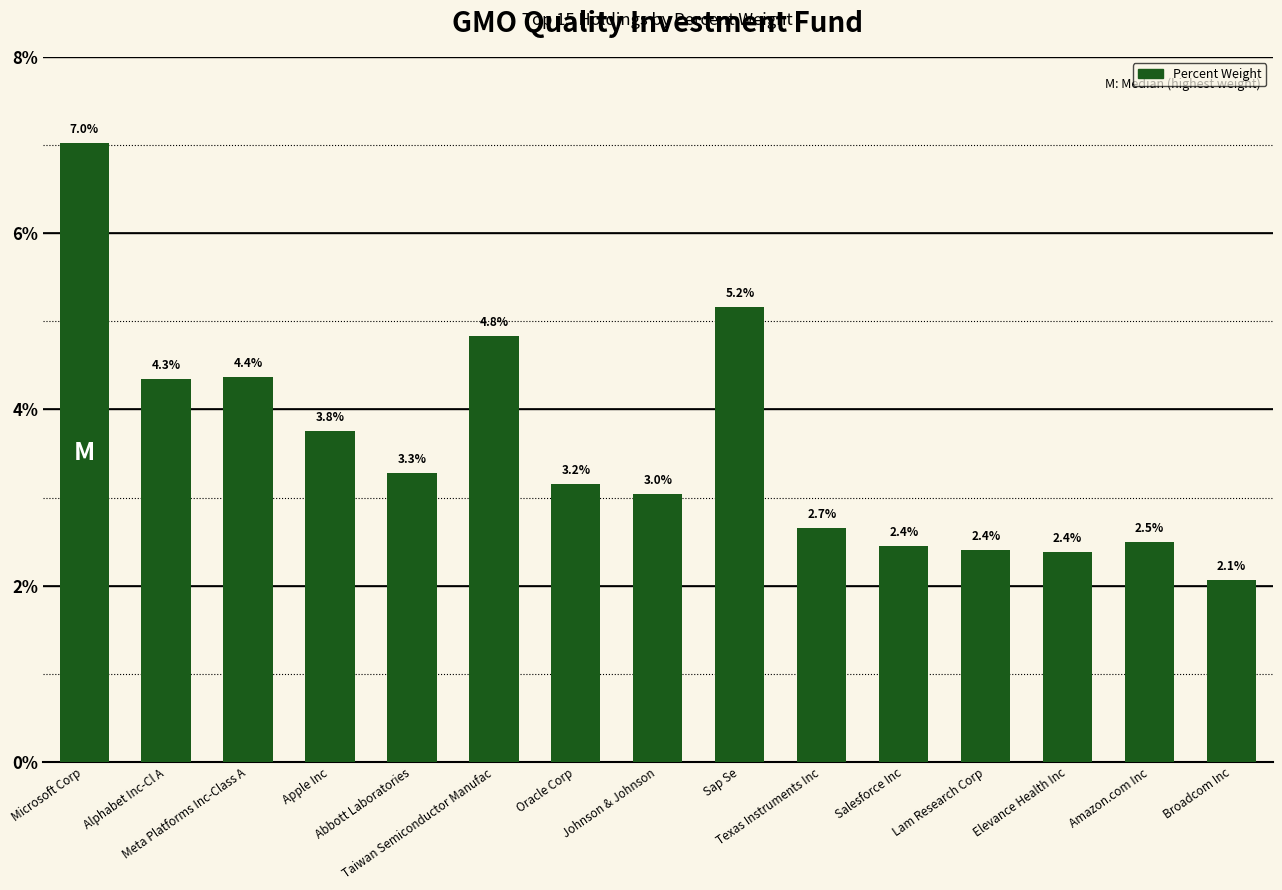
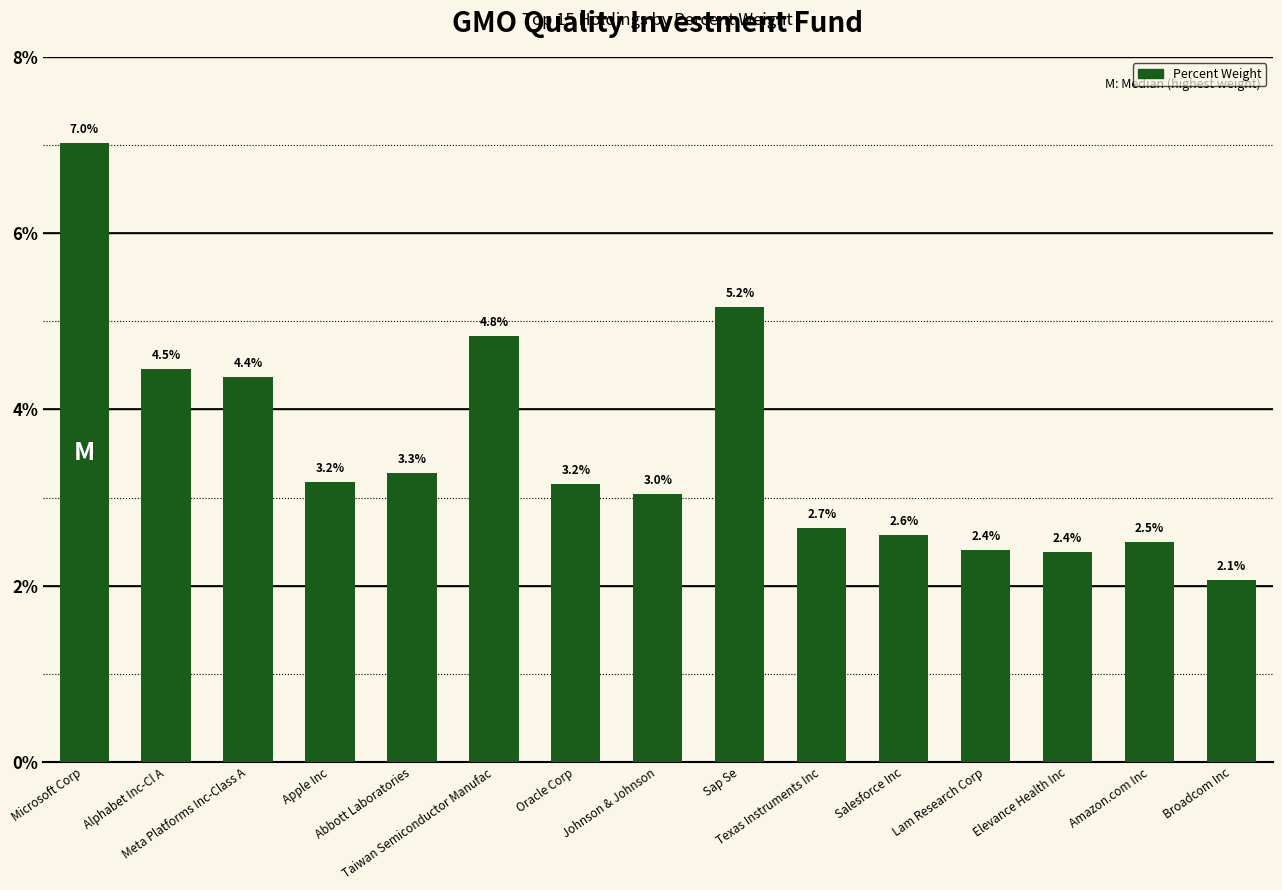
Alphabet Inc-Cl A: 4.3% -> 4.5%
Apple Inc: 3.8% -> 3.2%
Salesforce Inc: 2.4% -> 2.6%
